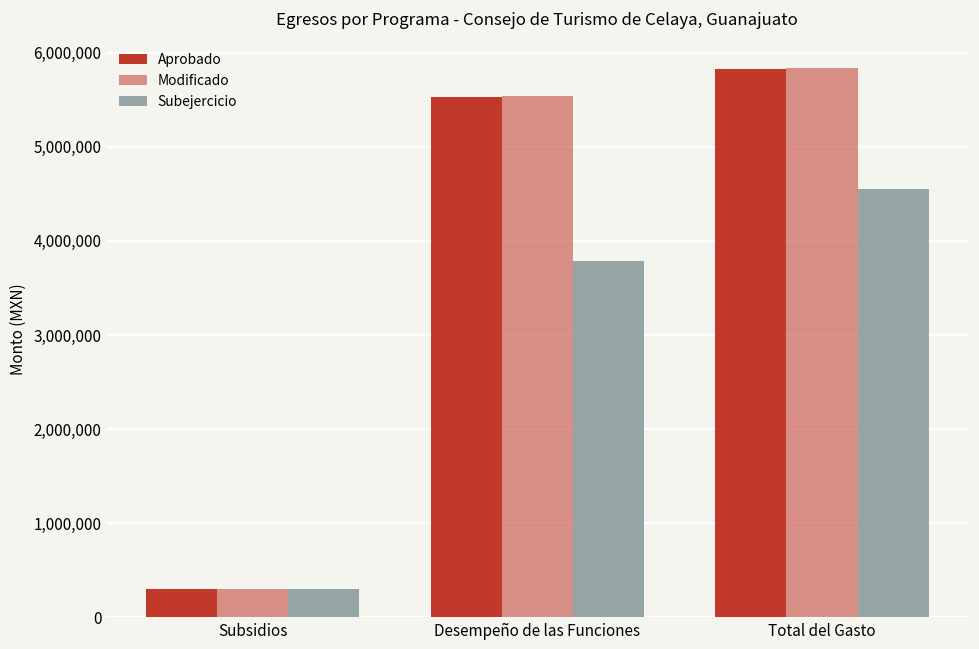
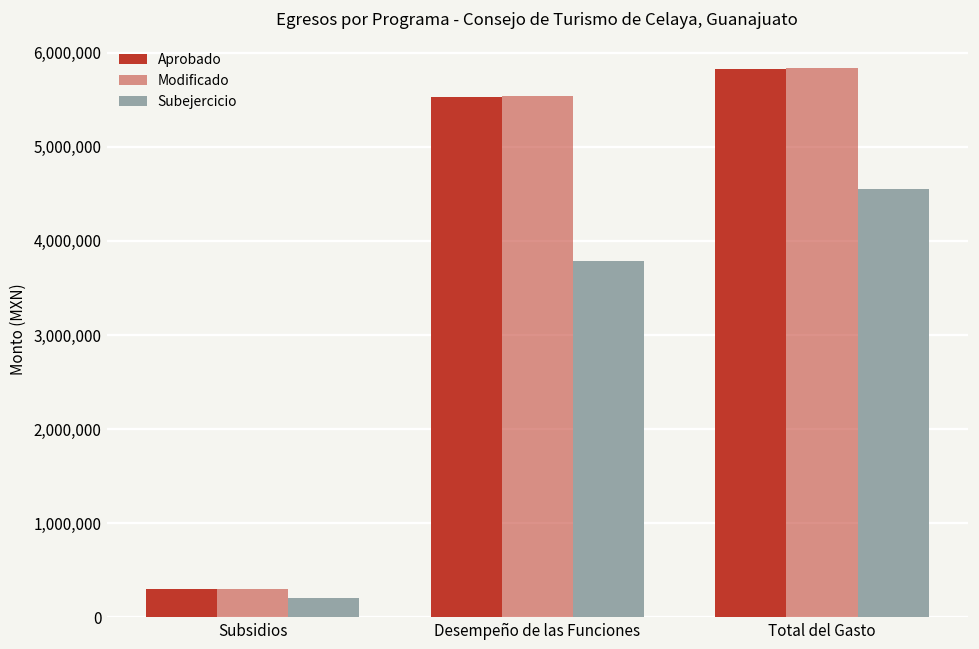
Subejercicio, Subsidios: 300,000 -> 200,000
